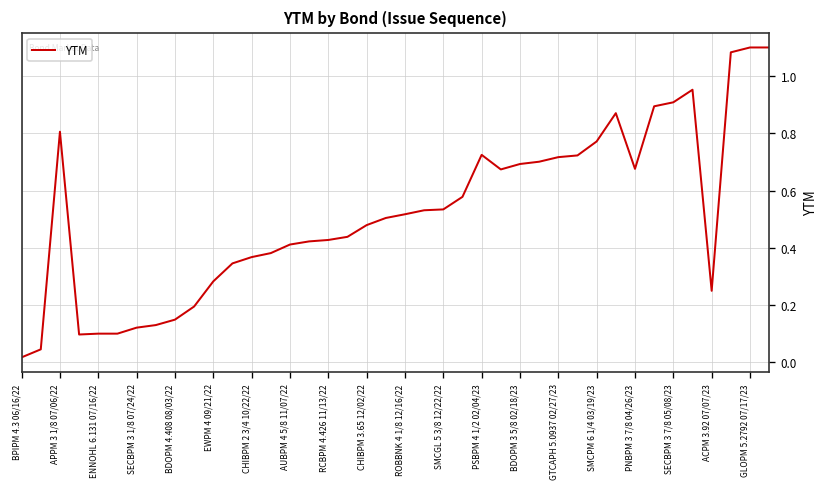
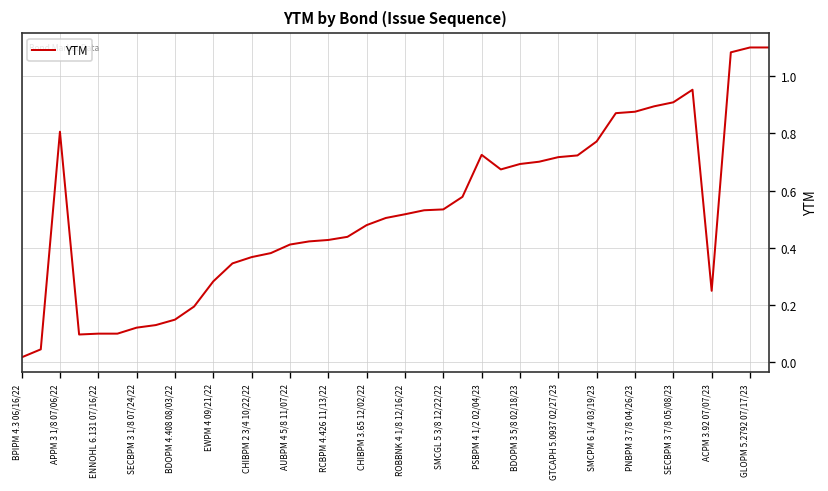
PNBPM 3 7/8 04/26/23: 0.68 -> 0.88
